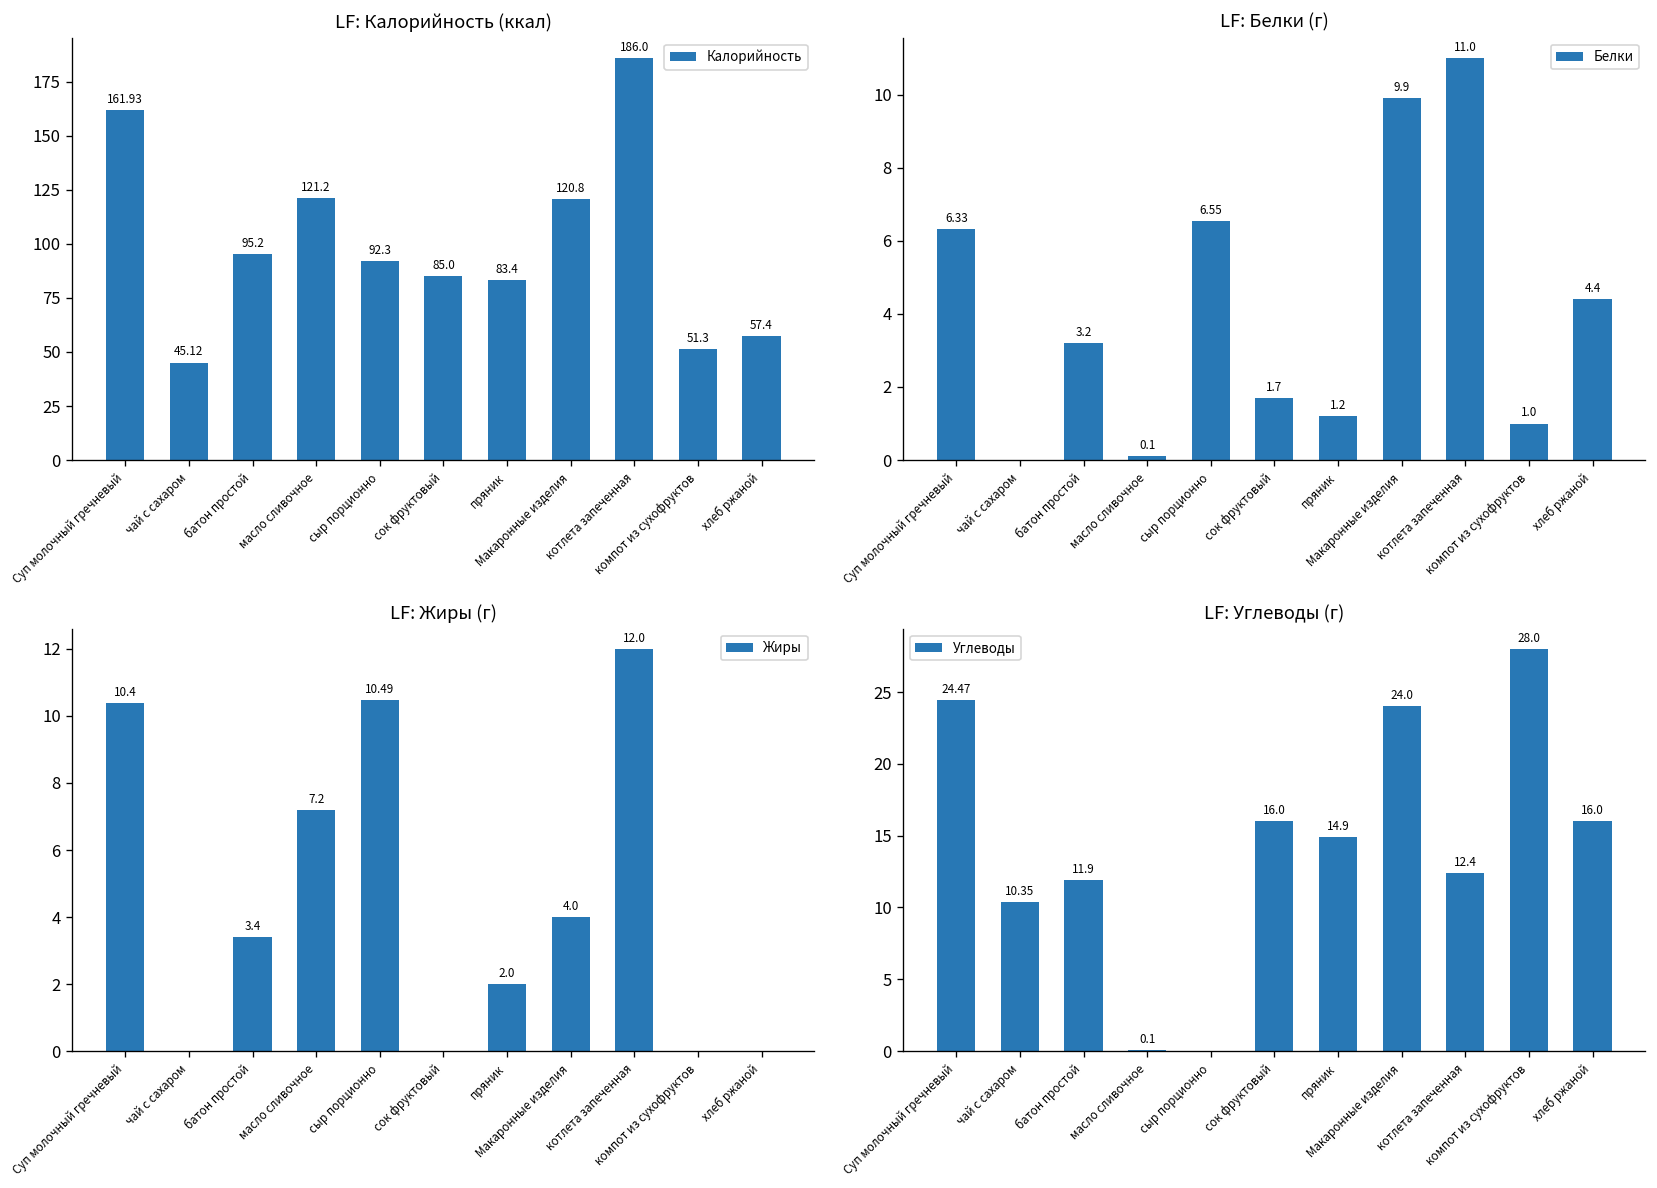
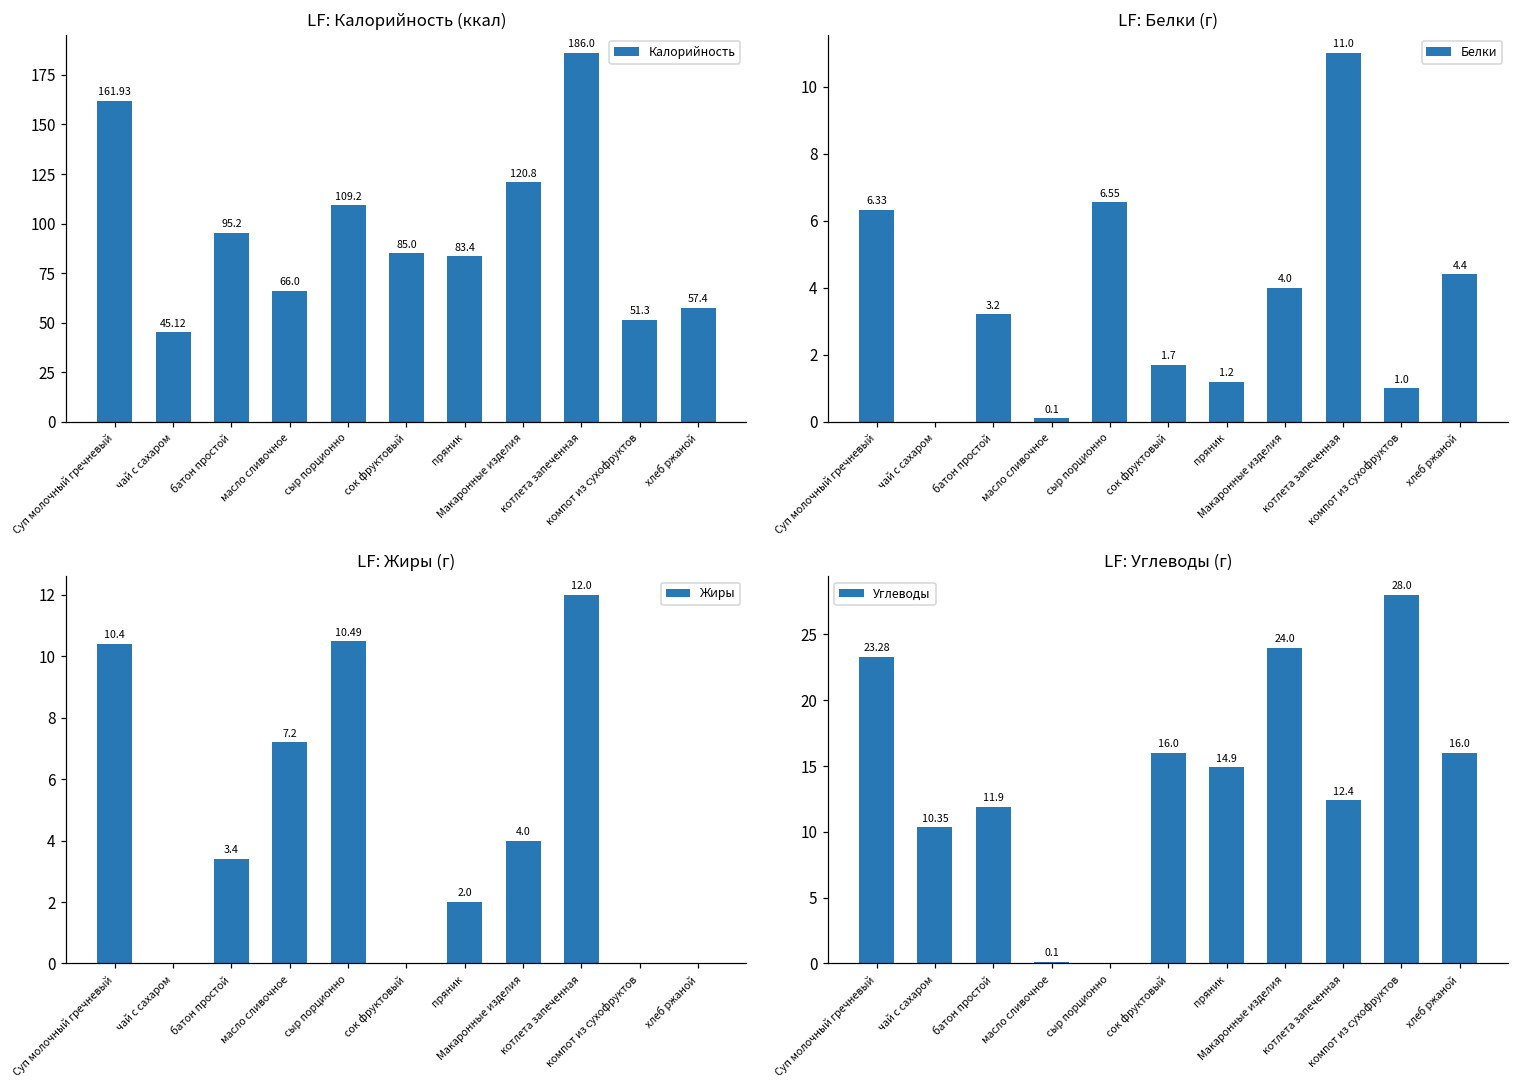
LF: Калорийность (ккал), масло сливочное: 121.2 -> 66.0
LF: Калорийность (ккал), сыр порционно: 92.3 -> 109.2
LF: Белки (г), Макаронные изделия: 9.9 -> 4.0
LF: Углеводы (г), Суп молочный гречневый: 24.47 -> 23.28
